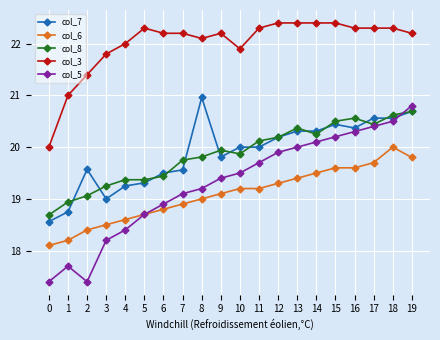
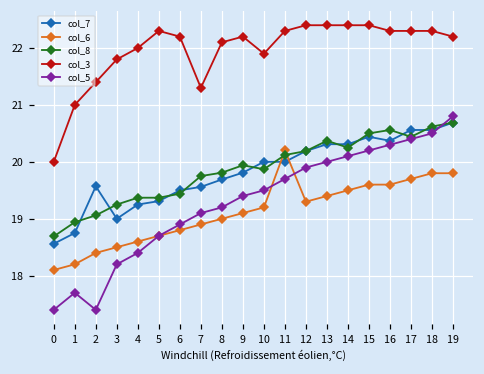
col_3, 7: 22.2 -> 21.3
col_7, 8: 21.0 -> 19.7
col_6, 11: 19.2 -> 20.2
col_6, 18: 20.0 -> 19.8
